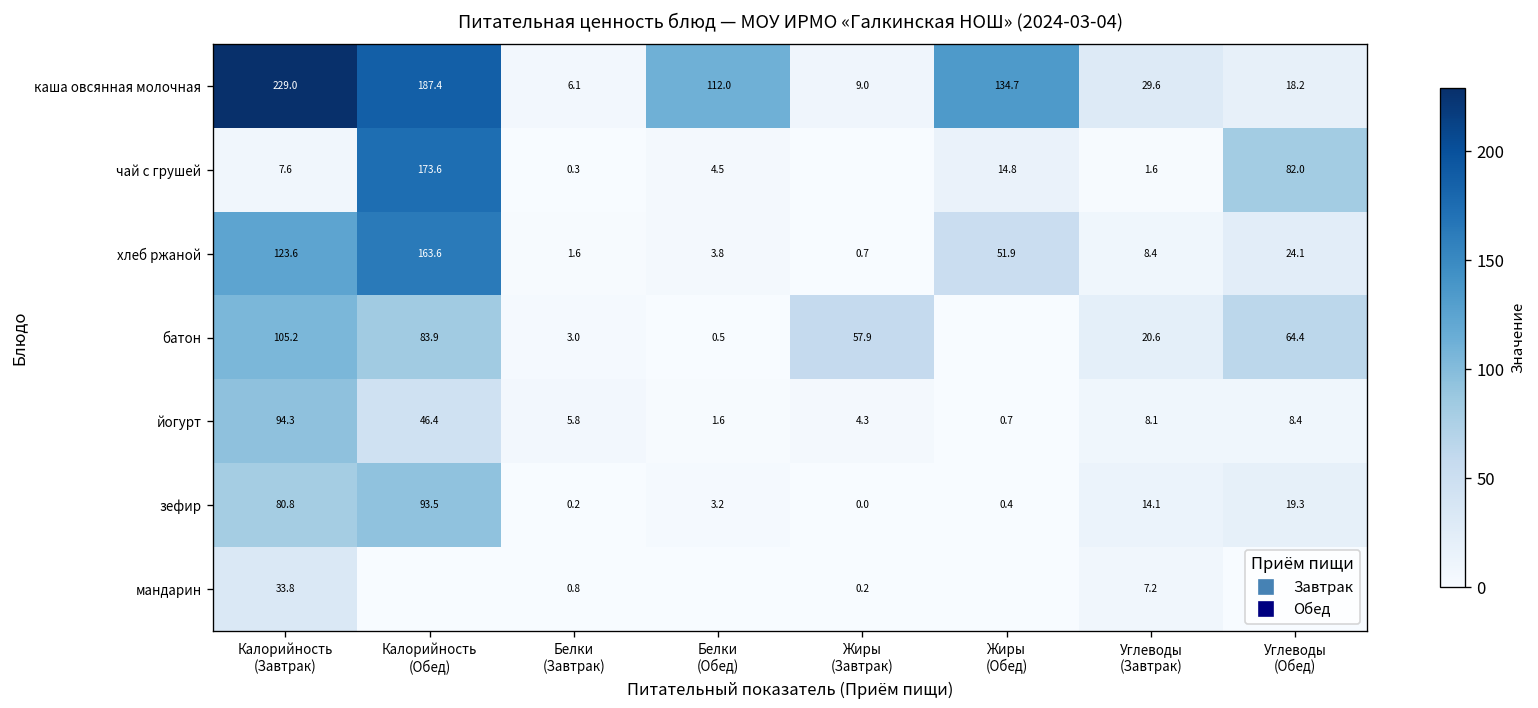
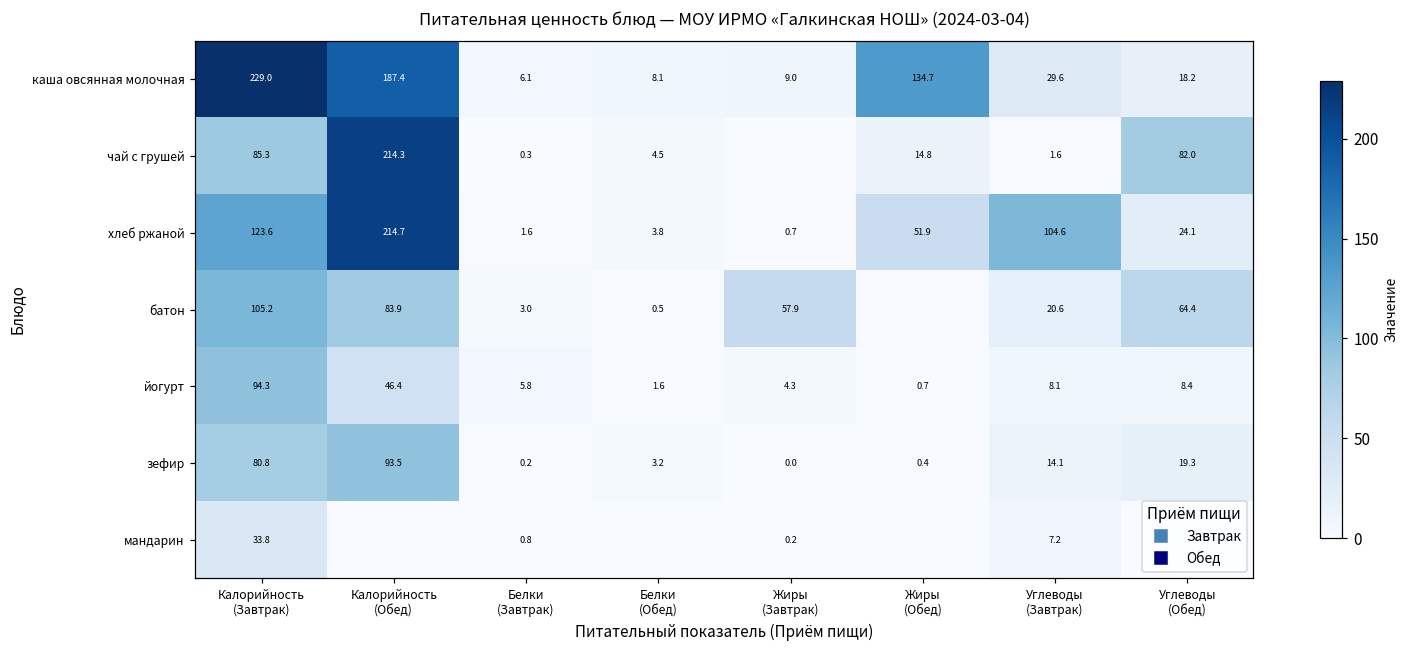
каша овсянная молочная, Белки (Обед): 112.0 -> 8.1
чай с грушей, Калорийность (Завтрак): 7.6 -> 85.3
чай с грушей, Калорийность (Обед): 173.6 -> 214.3
хлеб ржаной, Калорийность (Обед): 163.6 -> 214.7
хлеб ржаной, Углеводы (Завтрак): 8.4 -> 104.6
